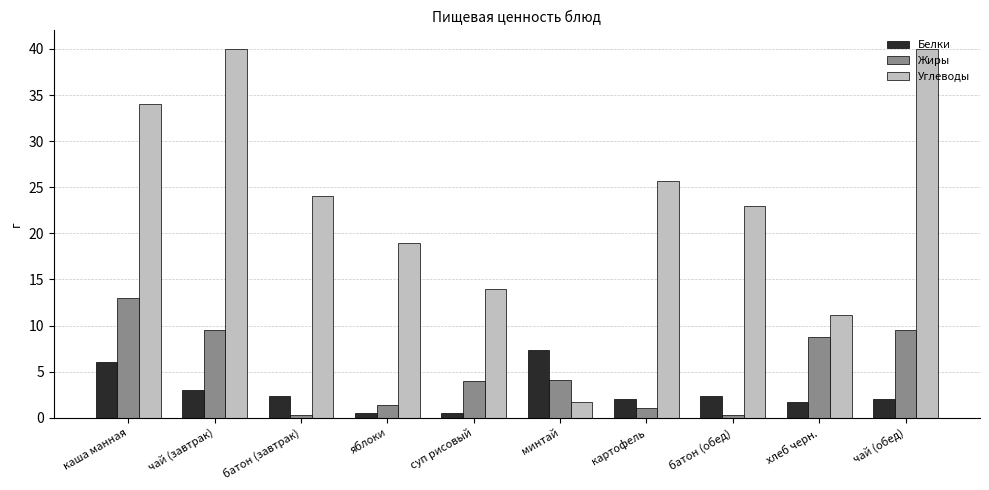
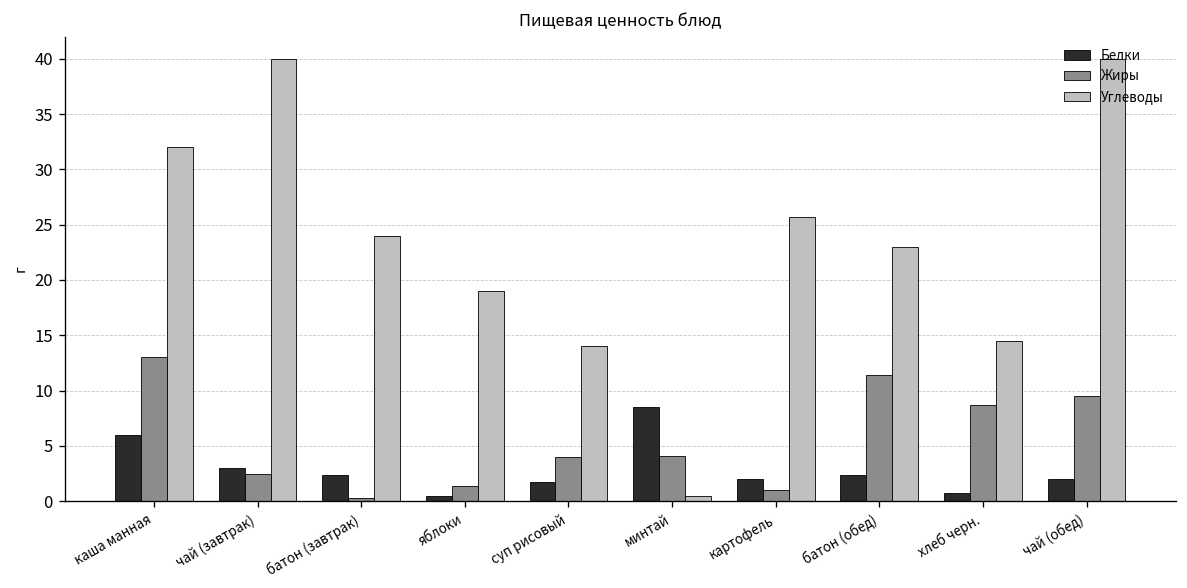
Углеводы, каша манная: 34 -> 32
Жиры, чай (завтрак): 9 -> 2
Белки, суп рисовый: 1 -> 2
Белки, минтай: 7 -> 9
Углеводы, минтай: 2 -> 0
Жиры, батон (обед): 0 -> 11
Белки, хлеб черн.: 2 -> 1
Углеводы, хлеб черн.: 11 -> 15
